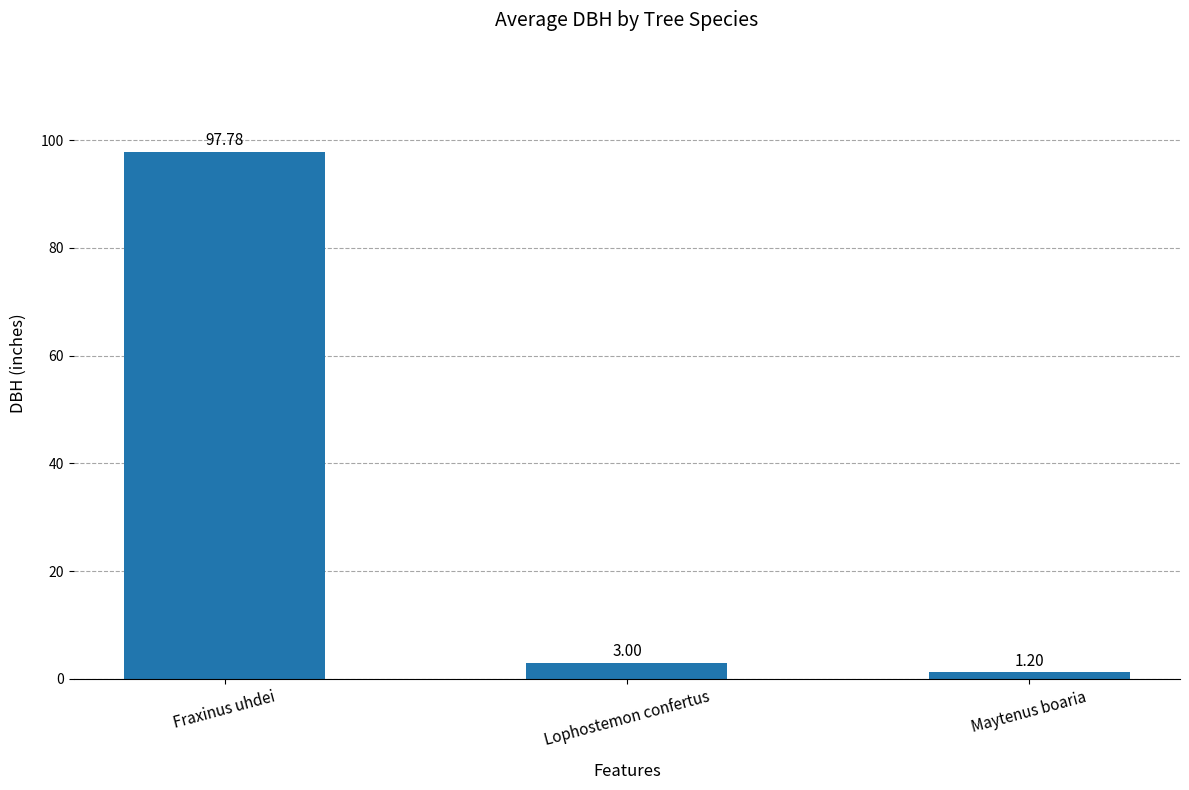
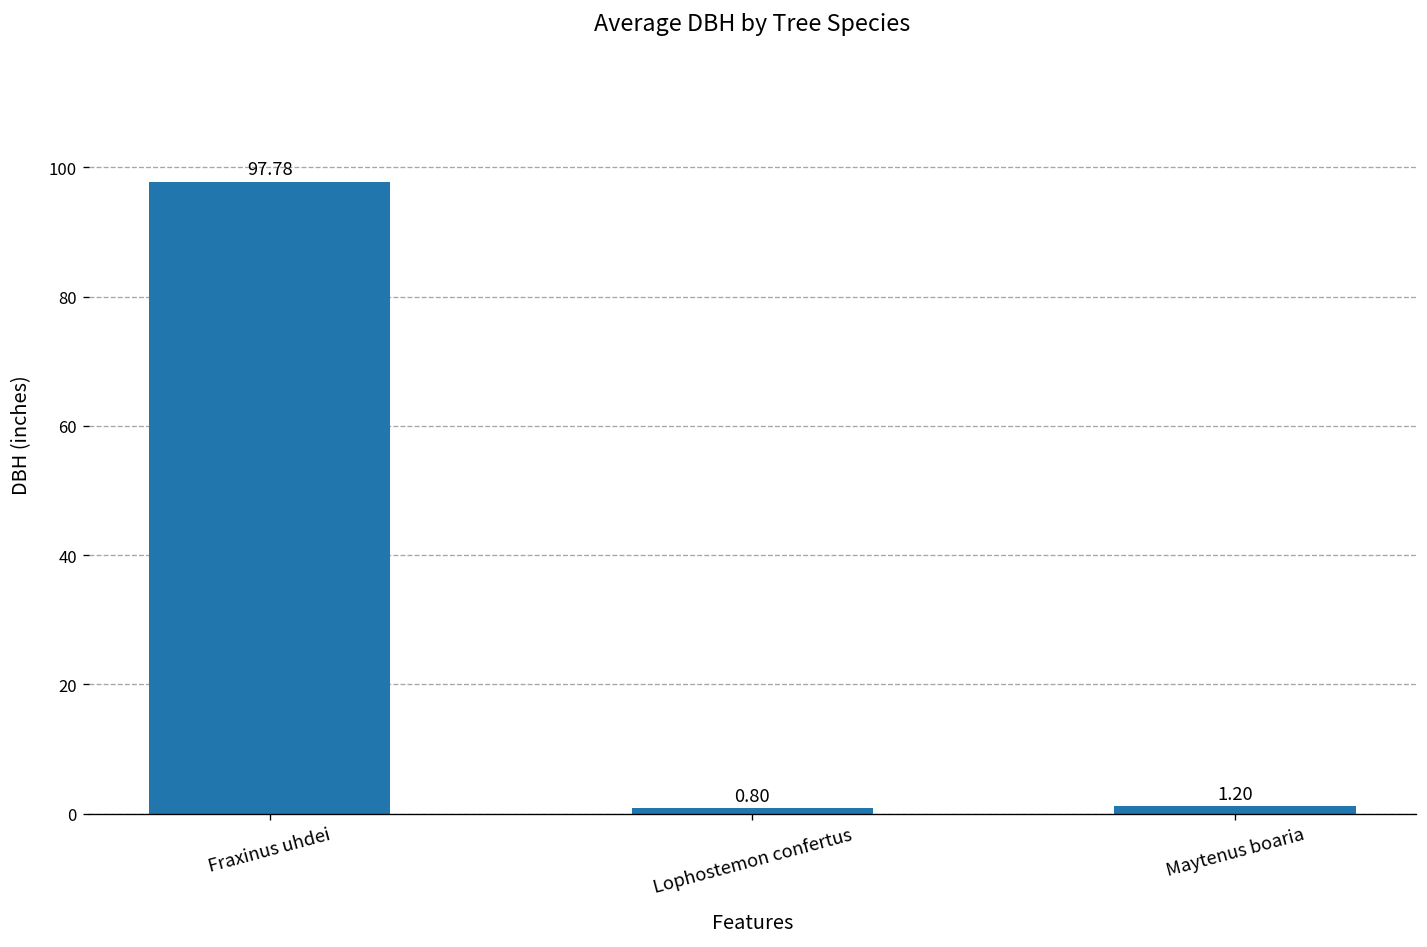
Lophostemon confertus: 3.00 -> 0.80
